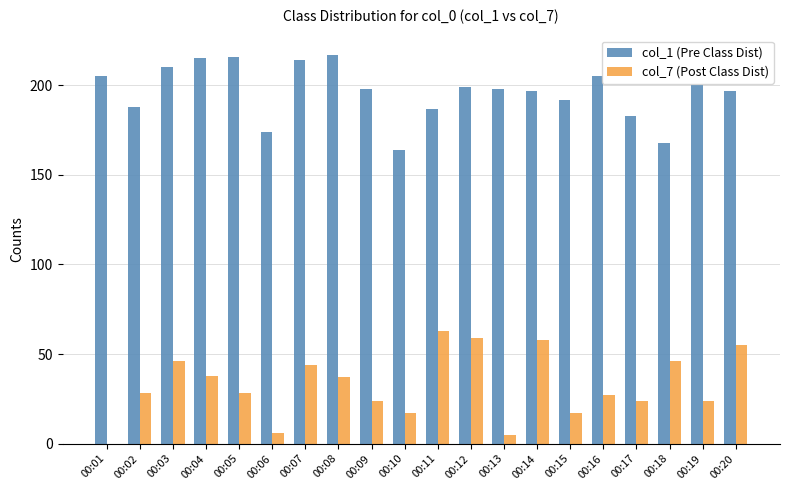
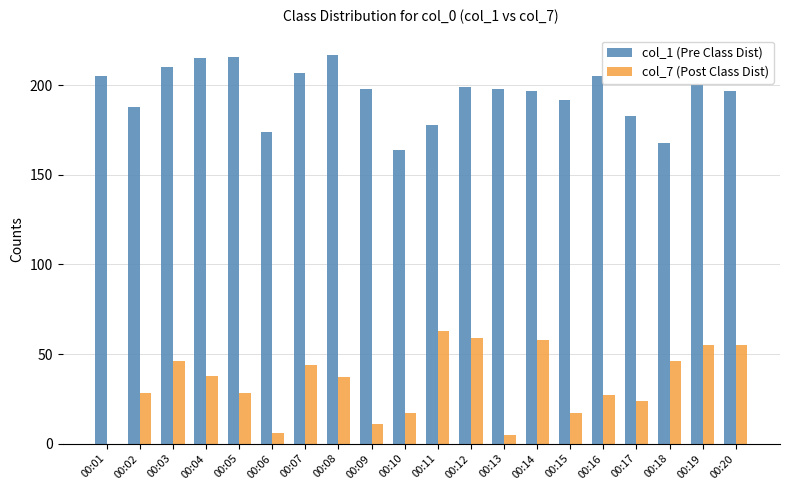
col_1 (Pre Class Dist), 00:07: 214 -> 207
col_7 (Post Class Dist), 00:09: 24 -> 11
col_1 (Pre Class Dist), 00:11: 187 -> 178
col_7 (Post Class Dist), 00:19: 24 -> 55
